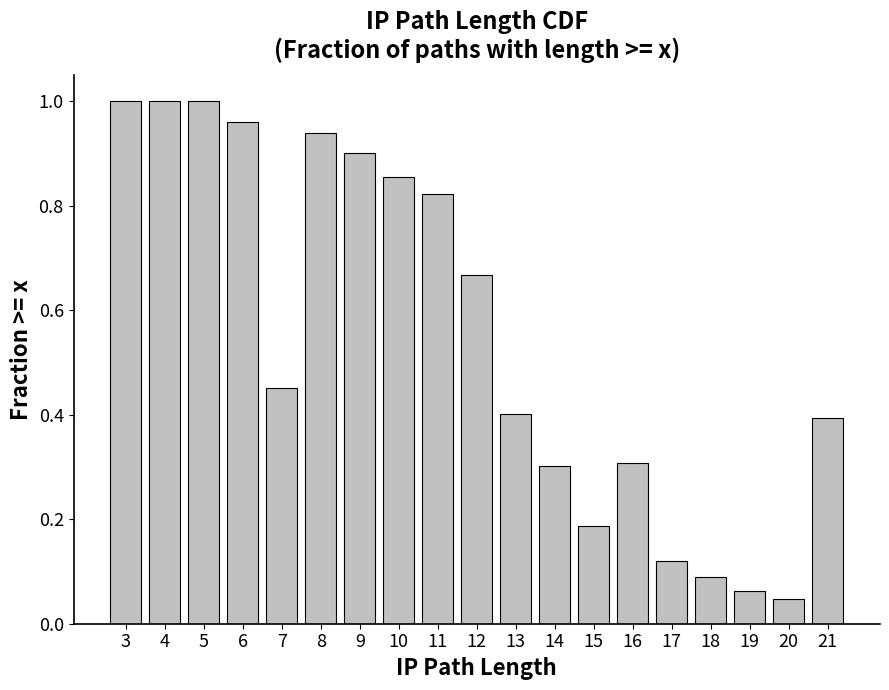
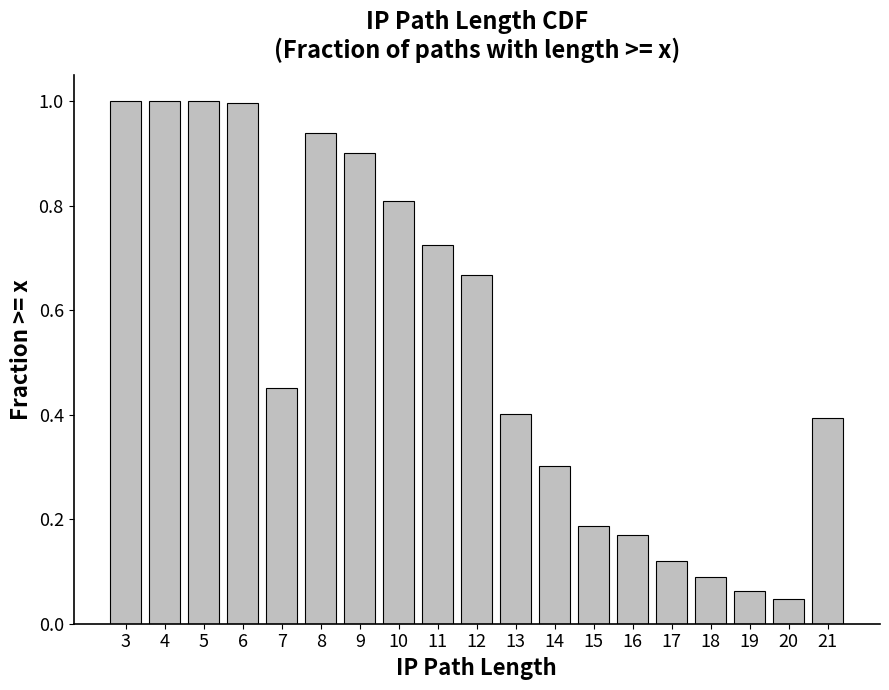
6: 0.96 -> 1.00
10: 0.85 -> 0.81
11: 0.82 -> 0.73
16: 0.31 -> 0.17
